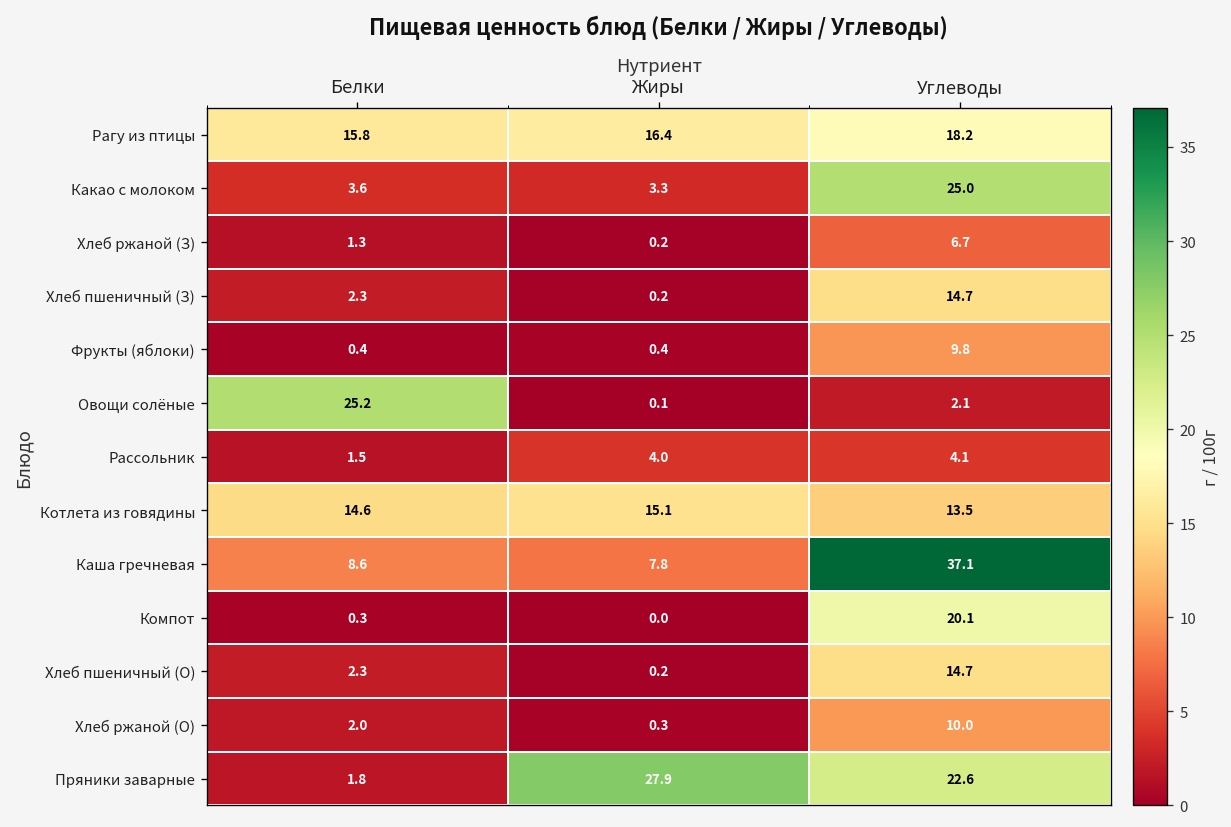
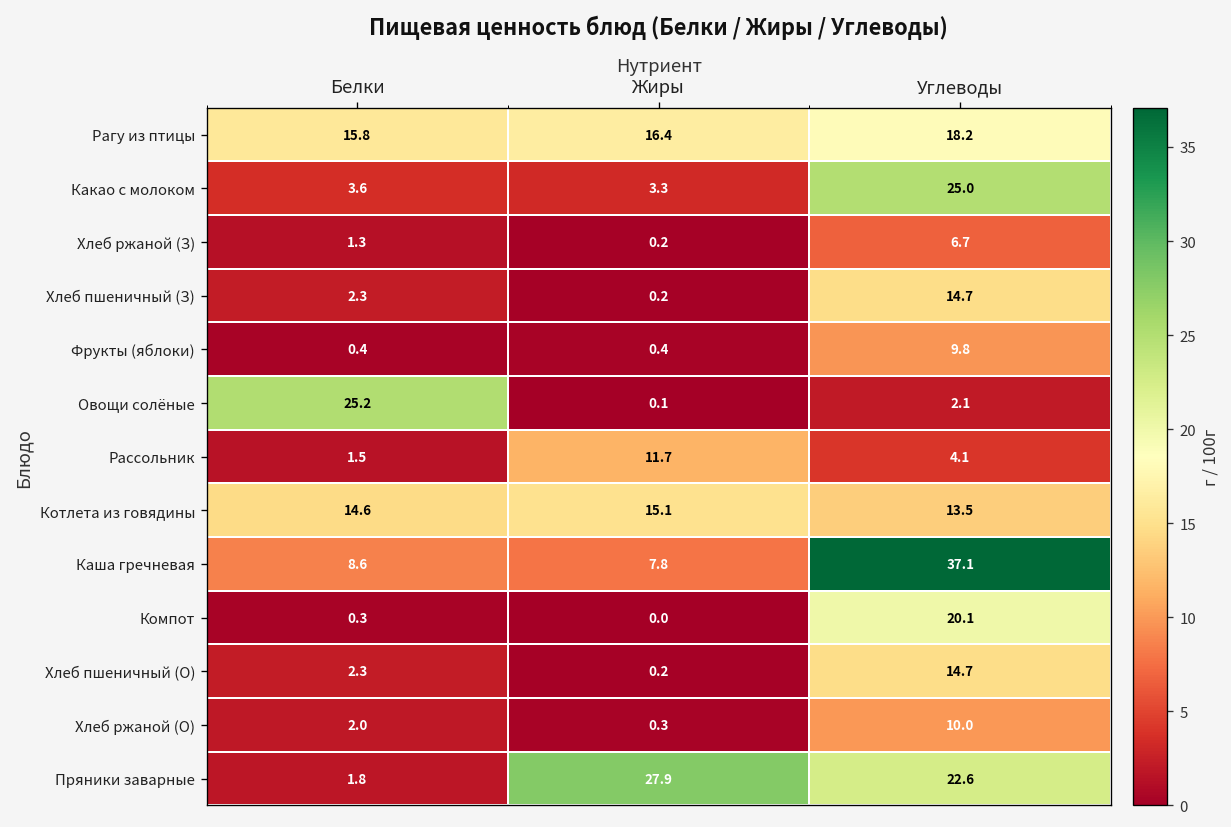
Рассольник, Жиры: 4.0 -> 11.7
